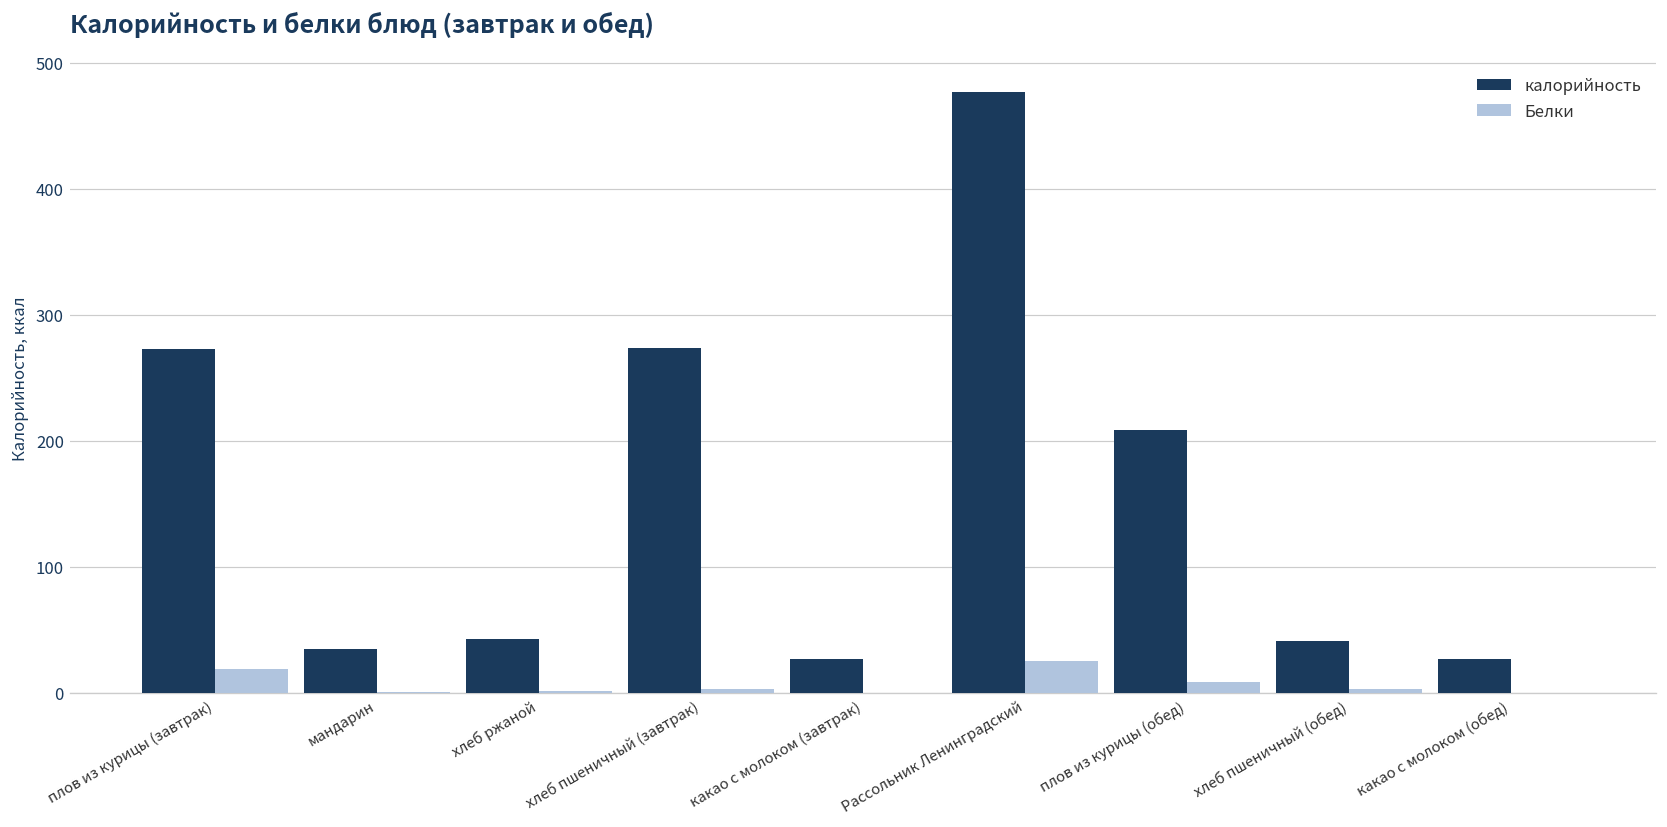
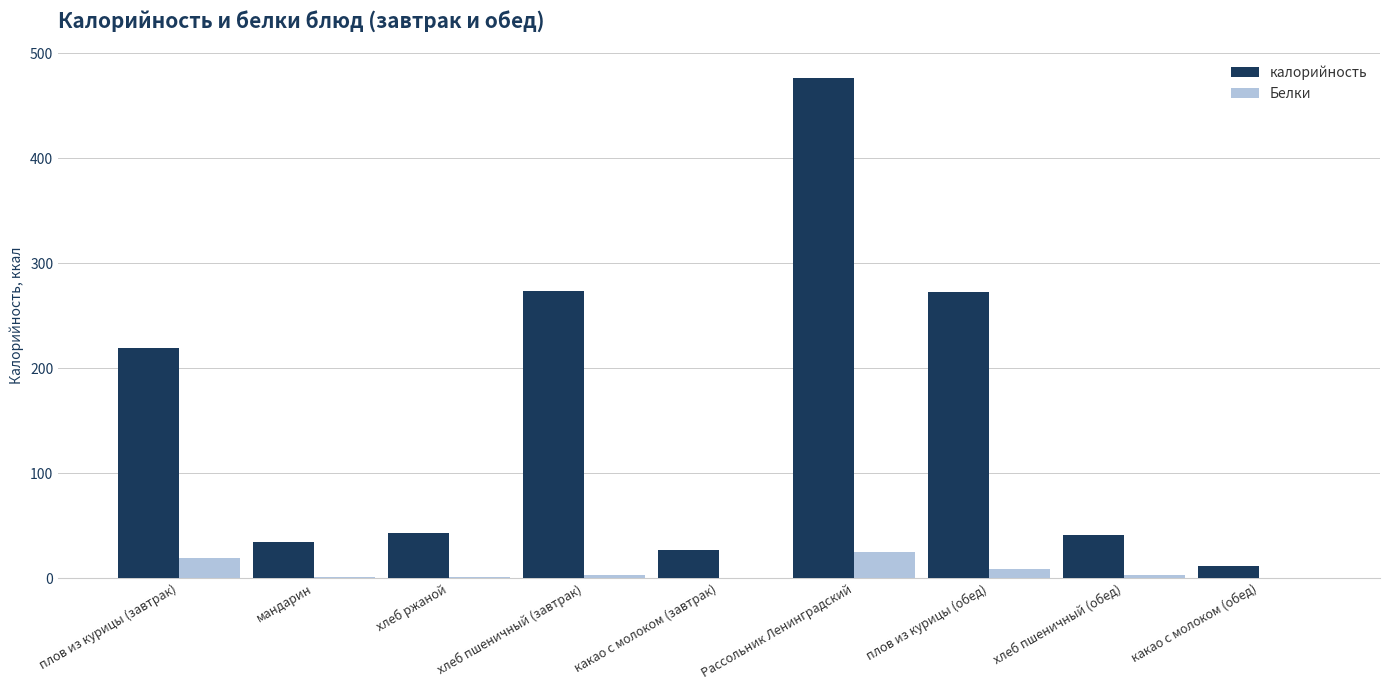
калорийность, плов из курицы (завтрак): 273 -> 219
калорийность, плов из курицы (обед): 209 -> 273
калорийность, какао с молоком (обед): 27 -> 12
